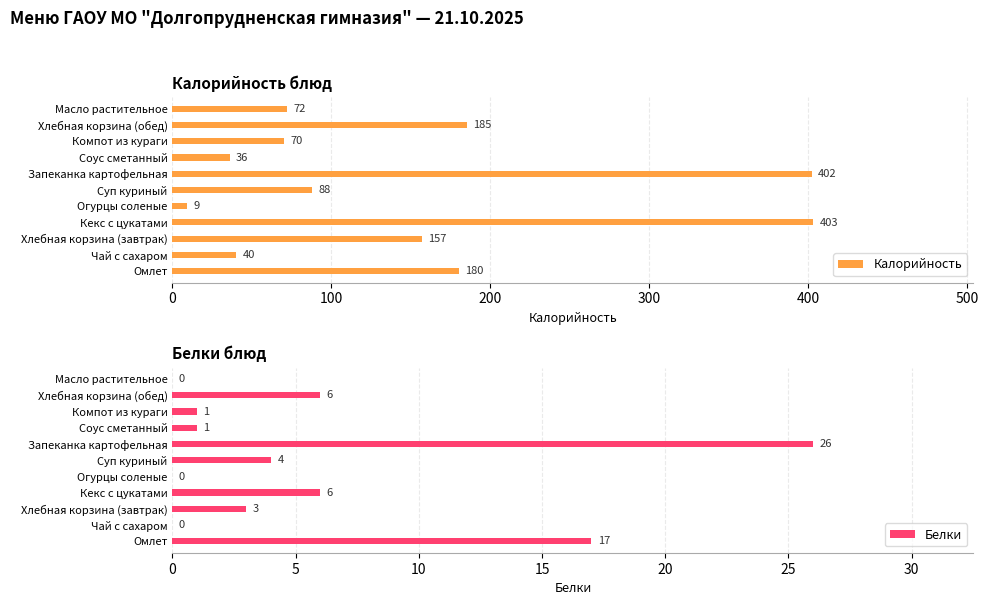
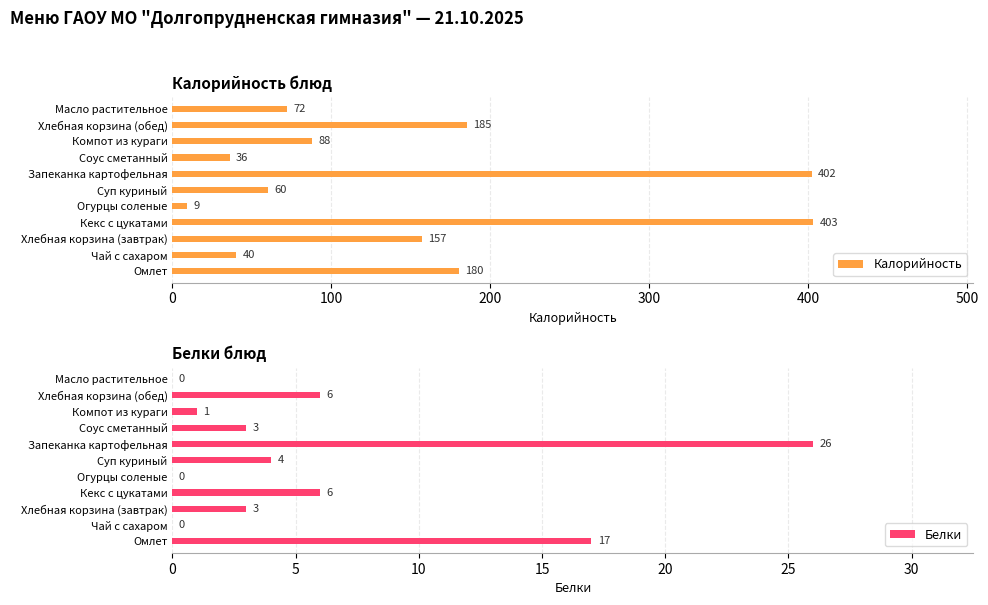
Калорийность блюд, Компот из кураги: 70 -> 88
Калорийность блюд, Суп куриный: 88 -> 60
Белки блюд, Соус сметанный: 1 -> 3
